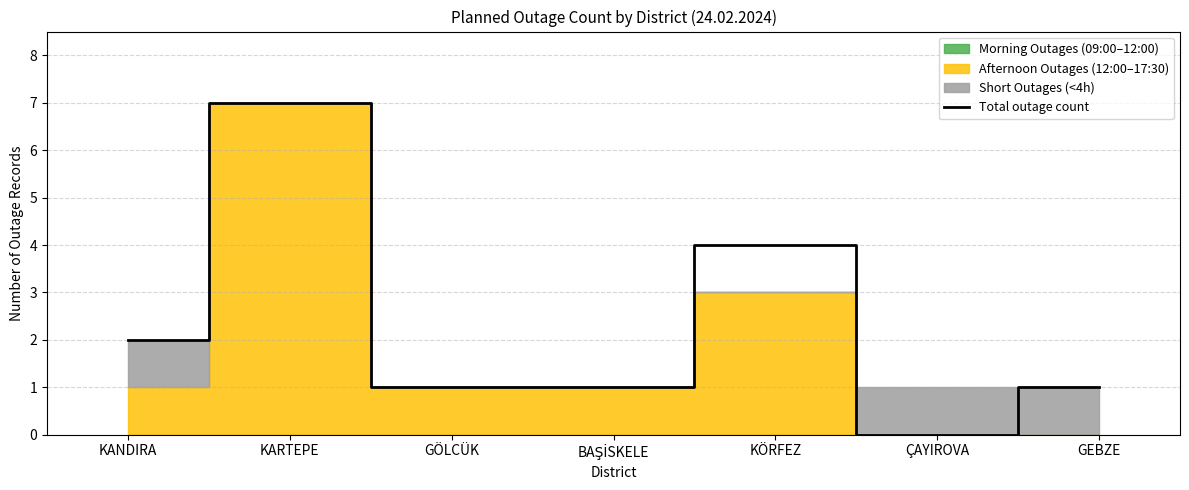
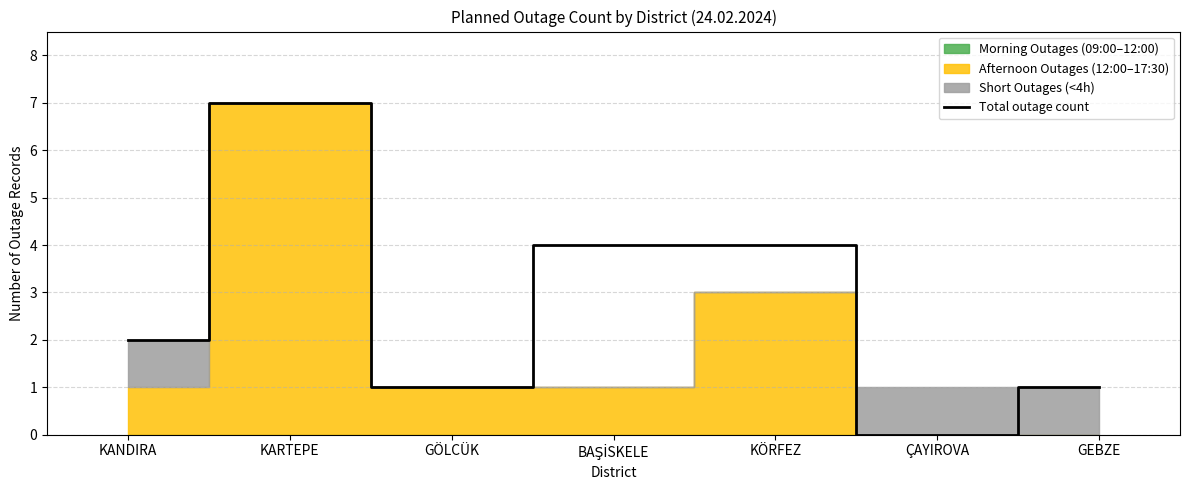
Total outage count, BAŞİSKELE: 1 -> 4
